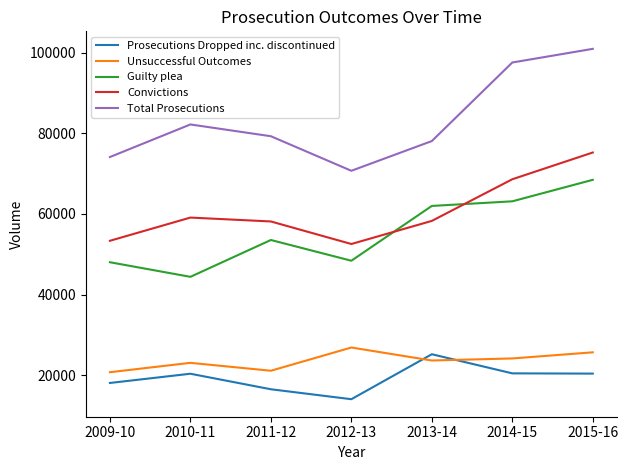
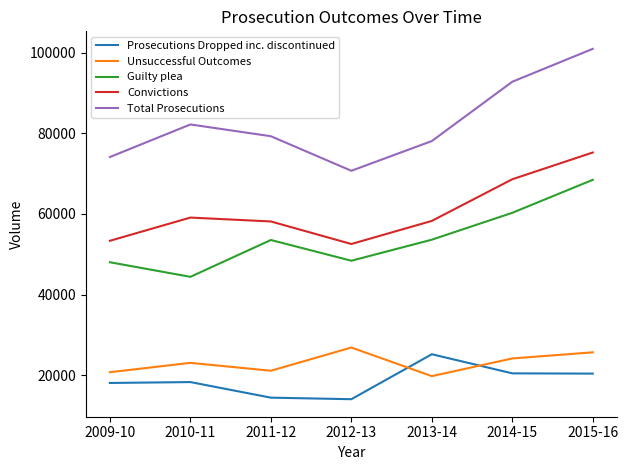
Prosecutions Dropped inc. discontinued, 2010-11: 20000 -> 18000
Prosecutions Dropped inc. discontinued, 2011-12: 17000 -> 14000
Unsuccessful Outcomes, 2013-14: 24000 -> 20000
Guilty plea, 2013-14: 62000 -> 54000
Guilty plea, 2014-15: 63000 -> 60000
Total Prosecutions, 2014-15: 98000 -> 93000
